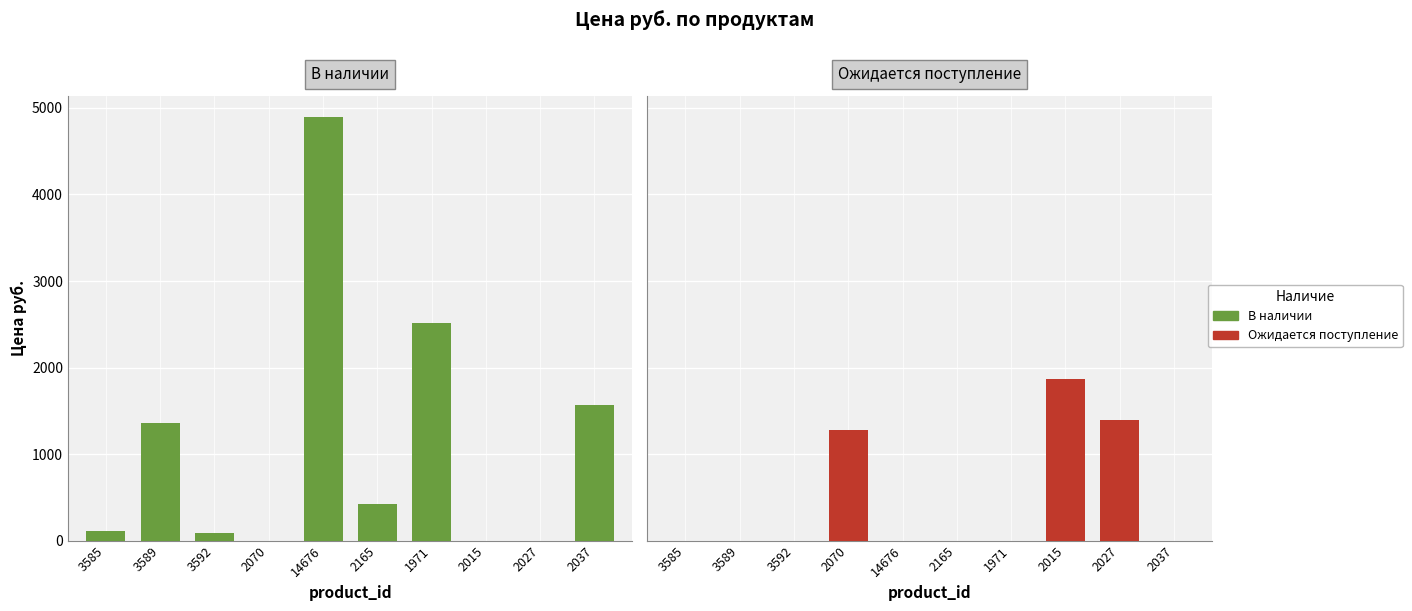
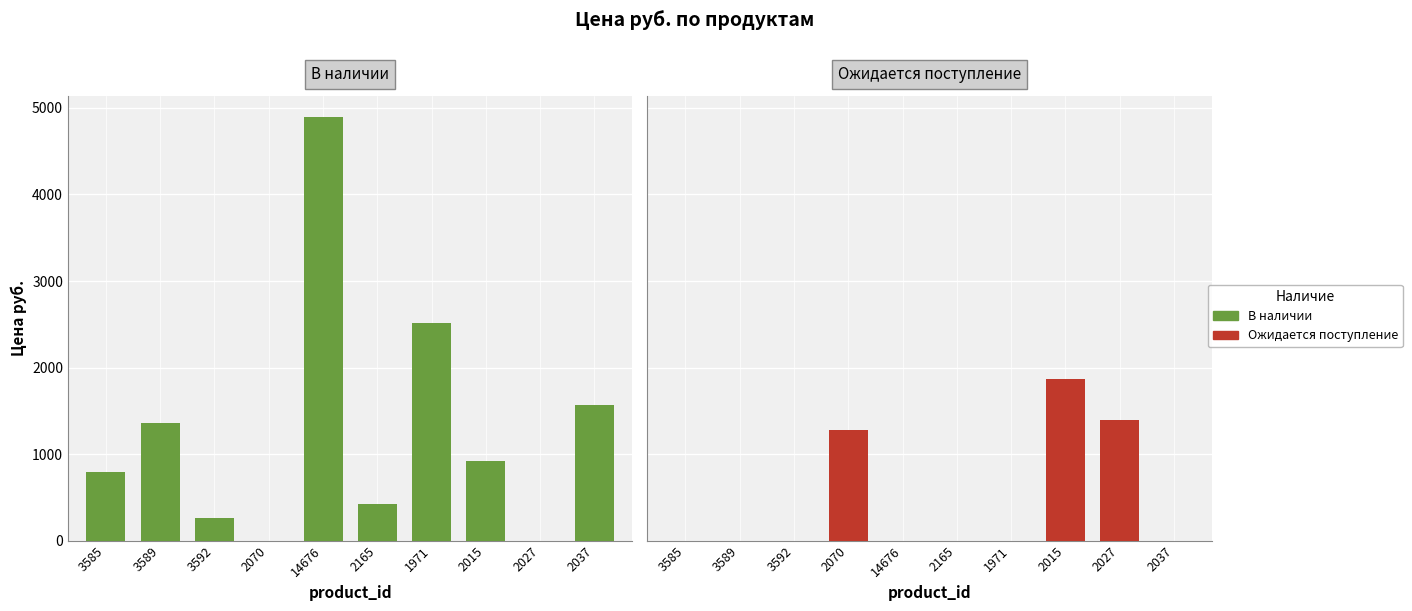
В наличии, 3585: 100 -> 800
В наличии, 3592: 100 -> 300
В наличии, 2015: 0 -> 900
